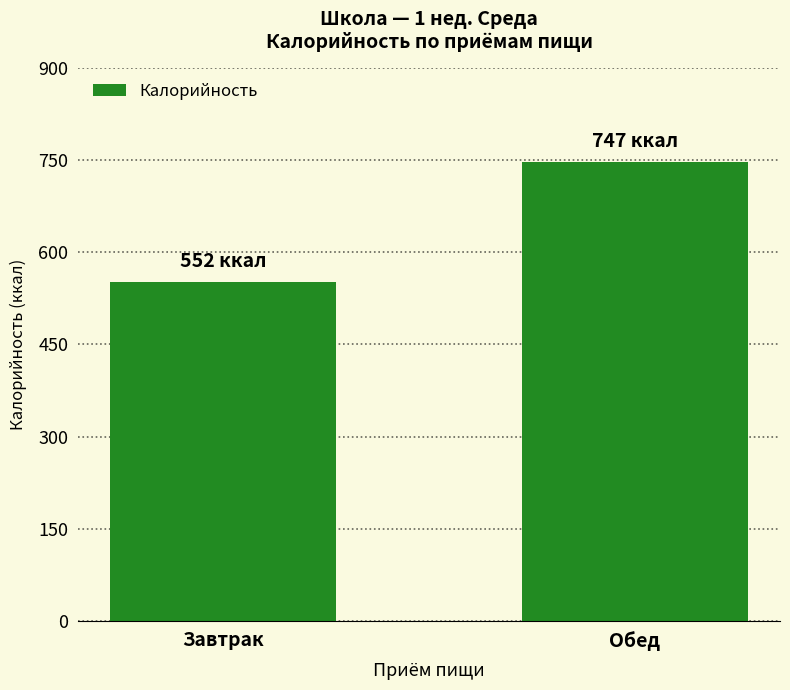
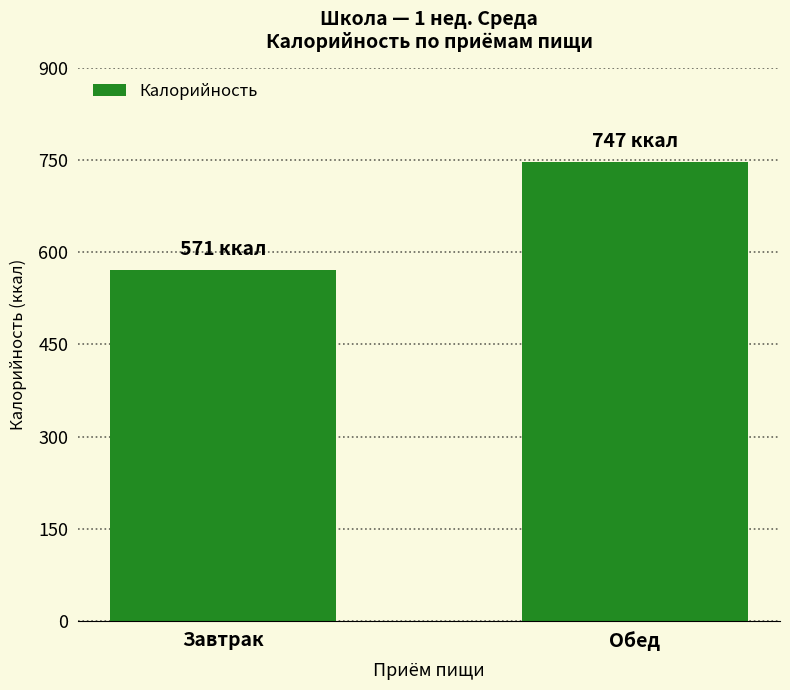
Завтрак: 552 -> 571
